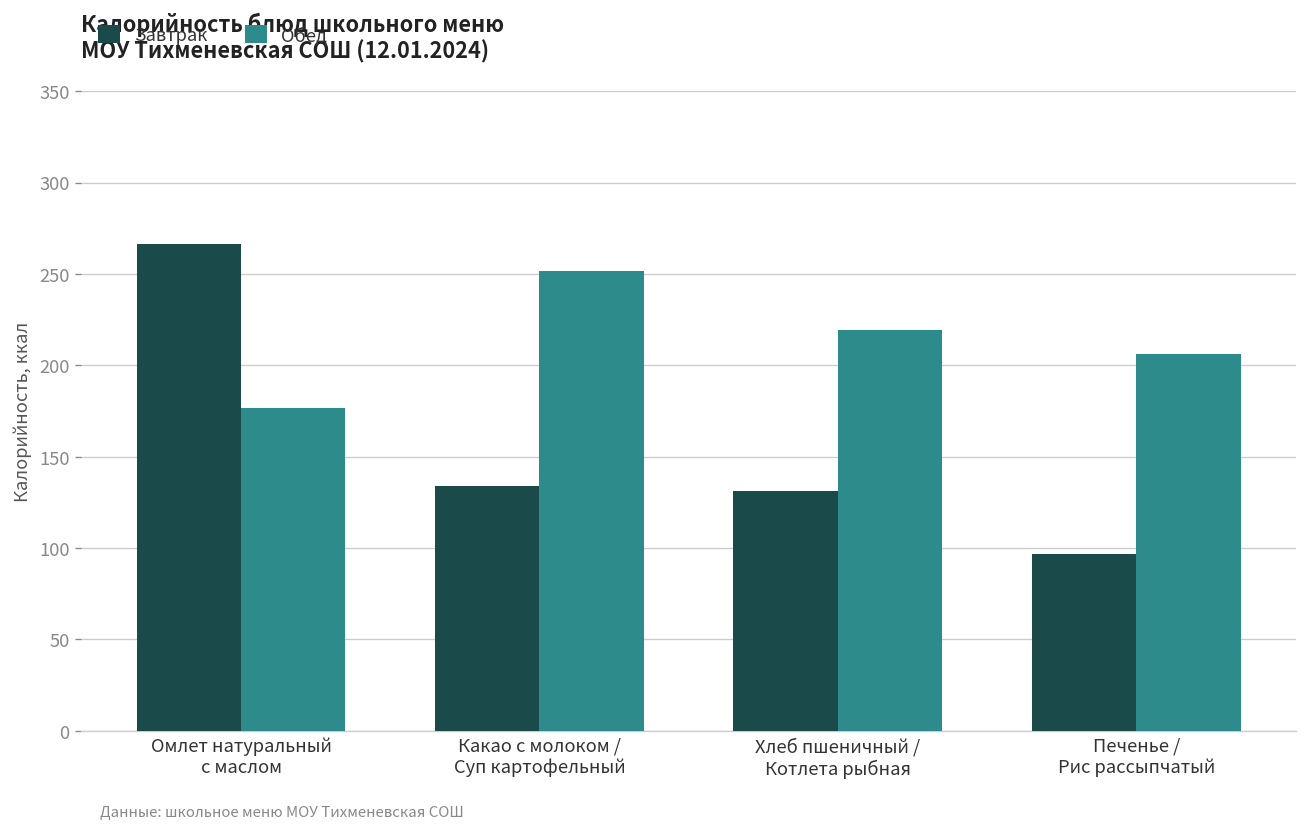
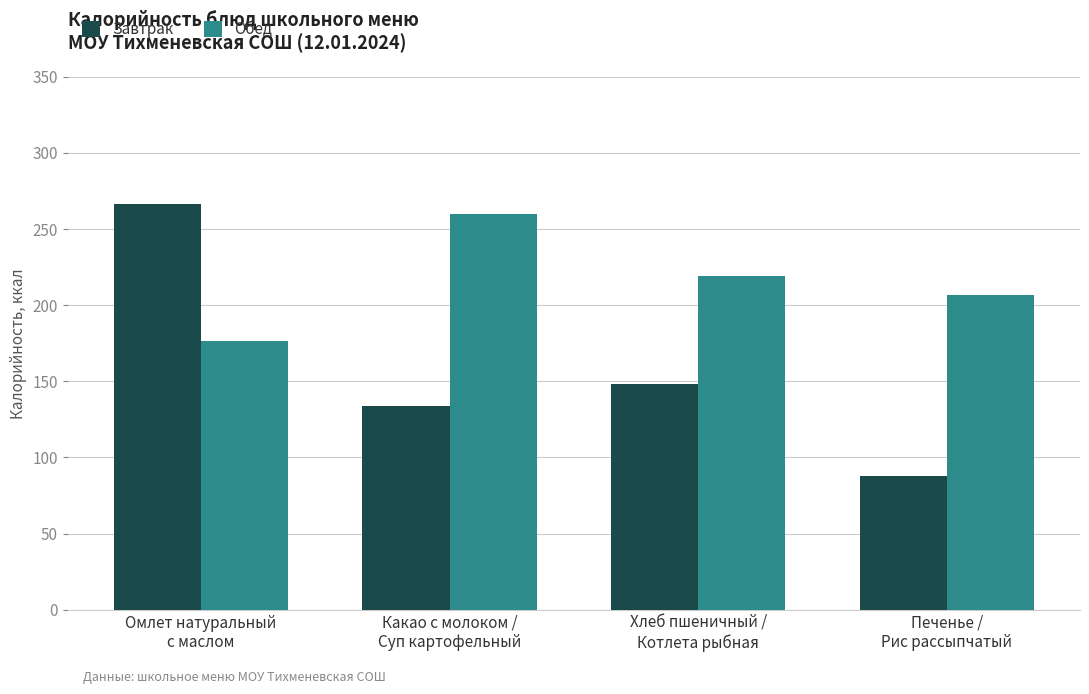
Обед, Какао с молоком / Суп картофельный: 252 -> 260
Завтрак, Хлеб пшеничный / Котлета рыбная: 131 -> 149
Завтрак, Печенье / Рис рассыпчатый: 97 -> 88
